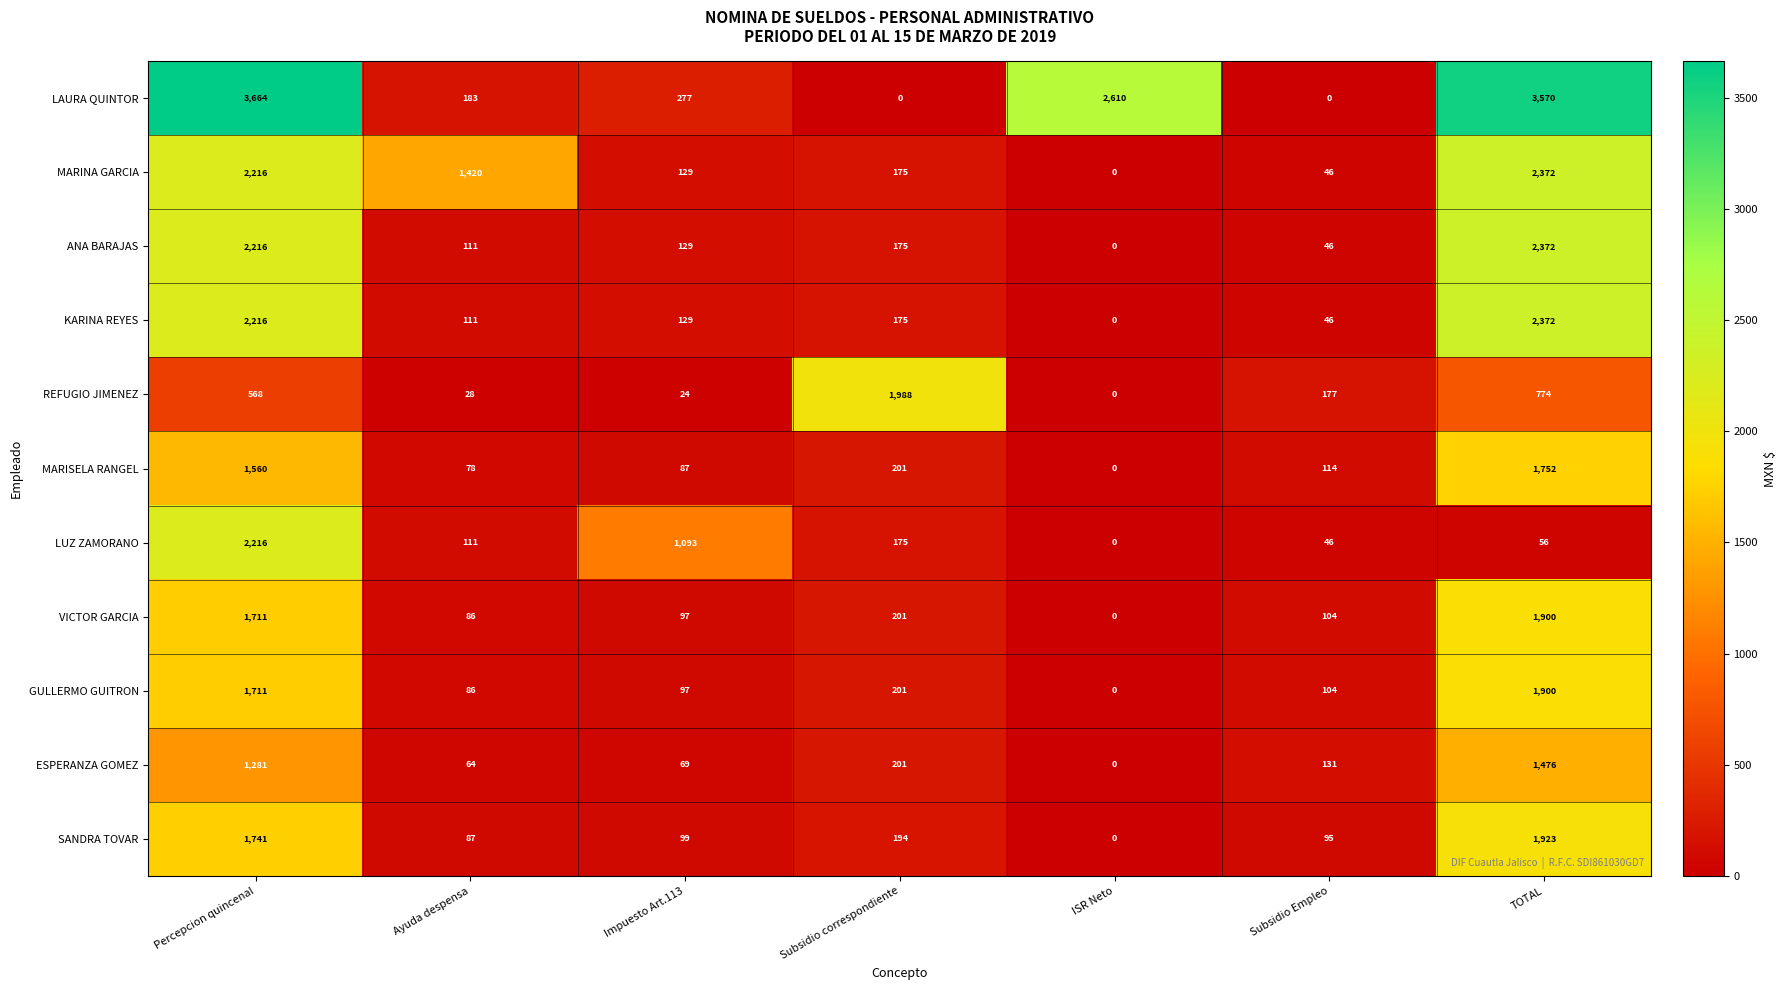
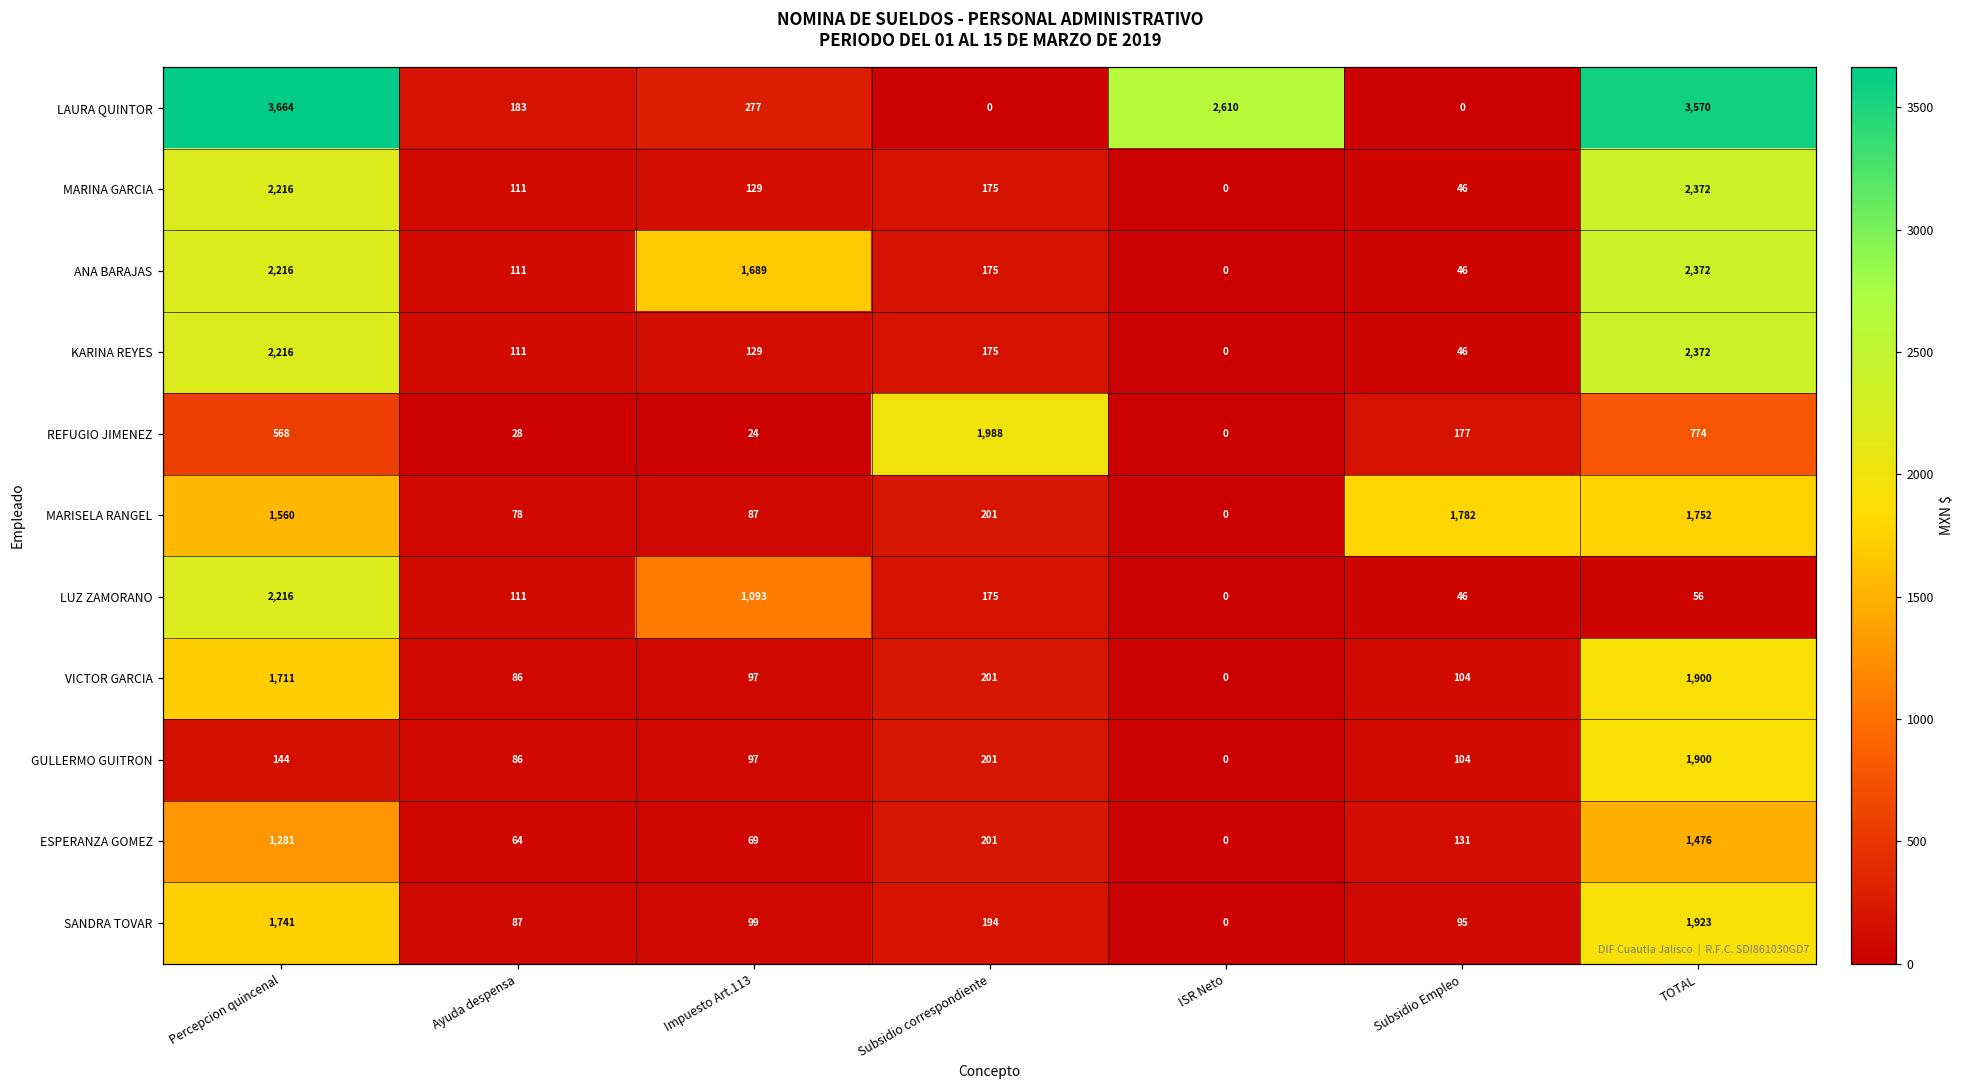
MARINA GARCIA, Ayuda despensa: 1,420 -> 111
ANA BARAJAS, Impuesto Art.113: 129 -> 1,689
MARISELA RANGEL, Subsidio Empleo: 114 -> 1,782
GULLERMO GUITRON, Percepcion quincenal: 1,711 -> 144
